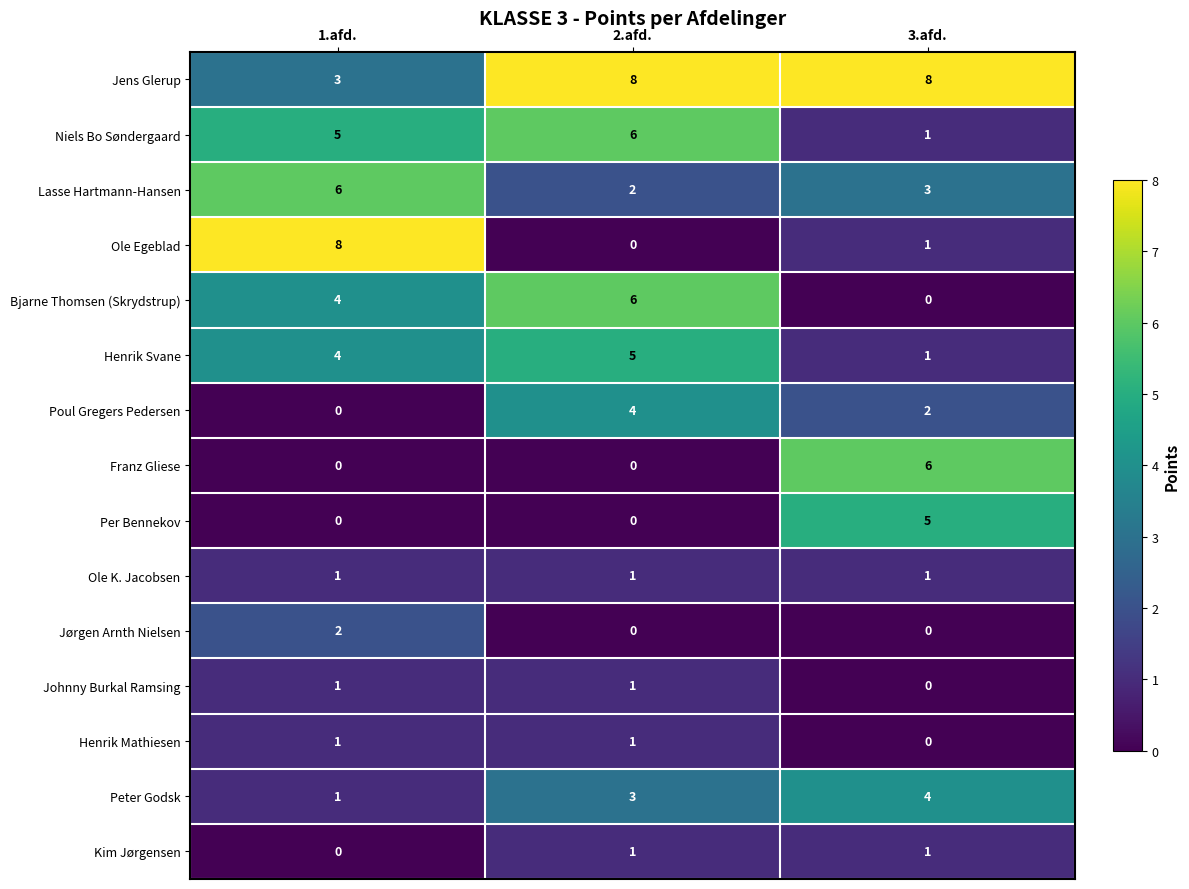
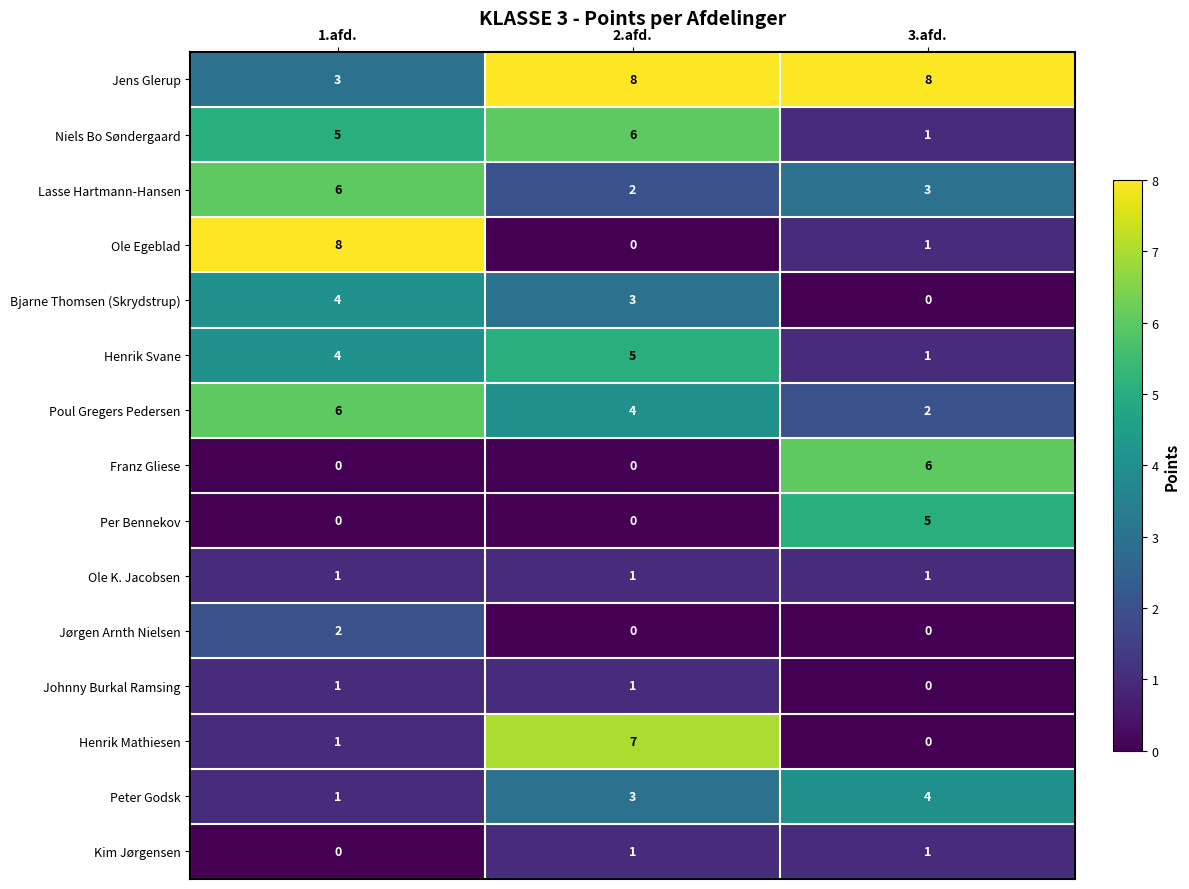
Bjarne Thomsen (Skrydstrup), 2.afd.: 6 -> 3
Poul Gregers Pedersen, 1.afd.: 0 -> 6
Henrik Mathiesen, 2.afd.: 1 -> 7
